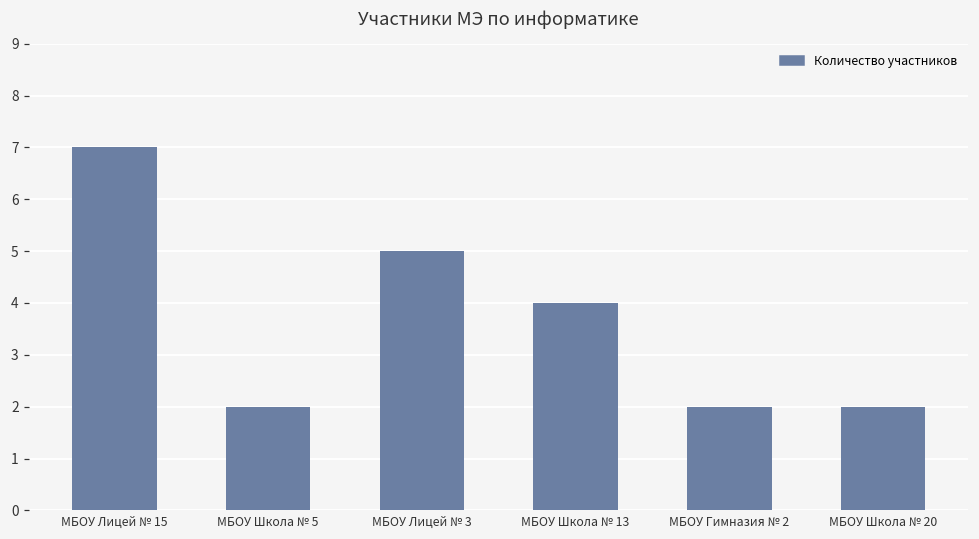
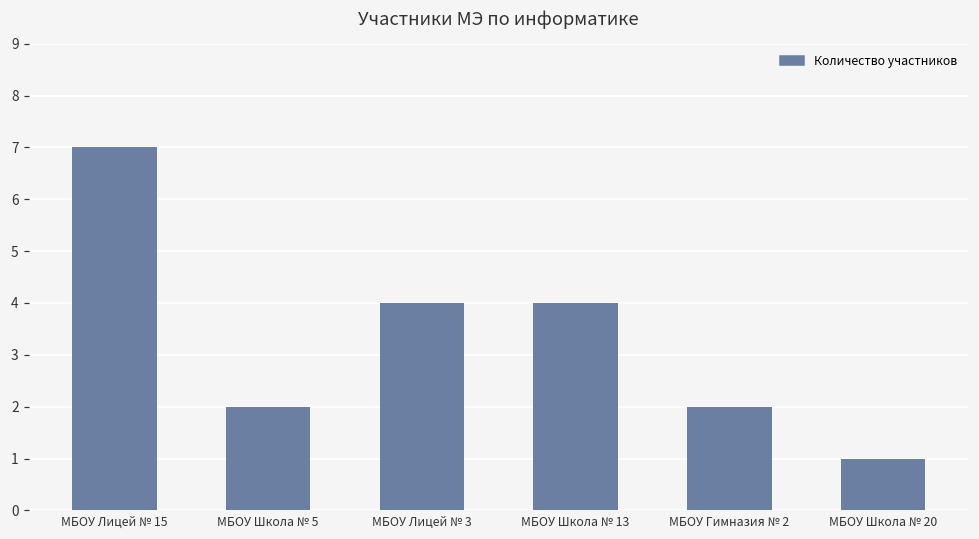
МБОУ Лицей № 3: 5 -> 4
МБОУ Школа № 20: 2 -> 1
